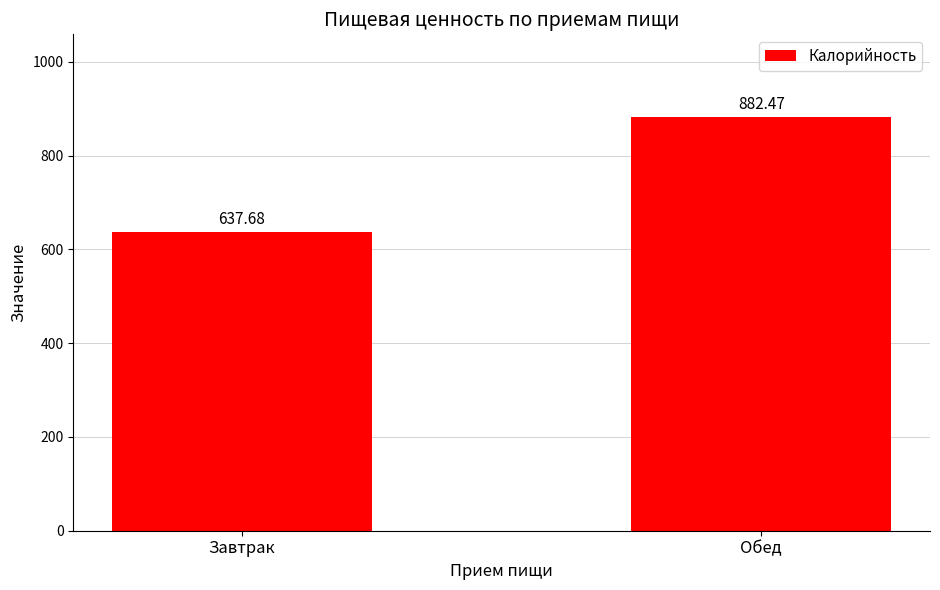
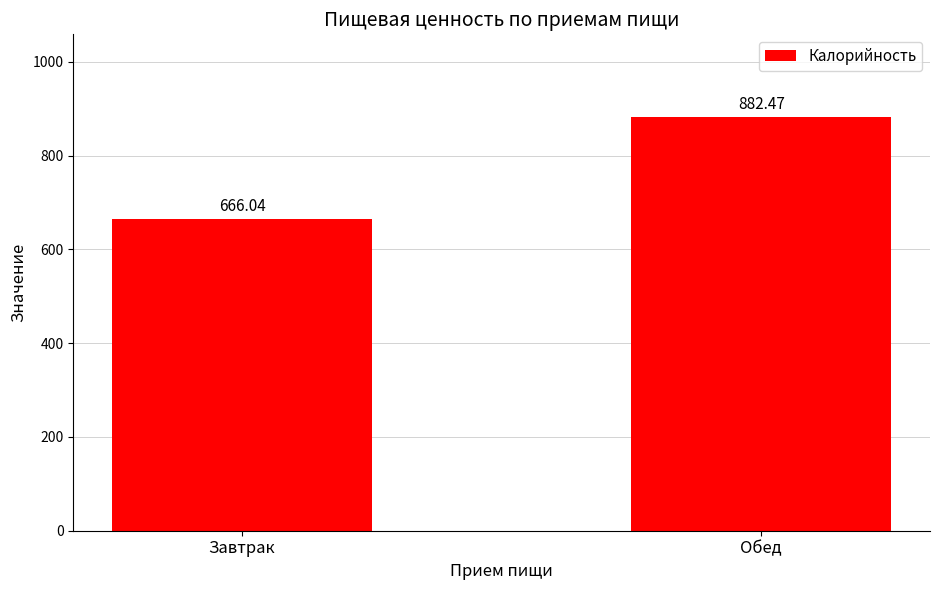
Завтрак: 637.68 -> 666.04
